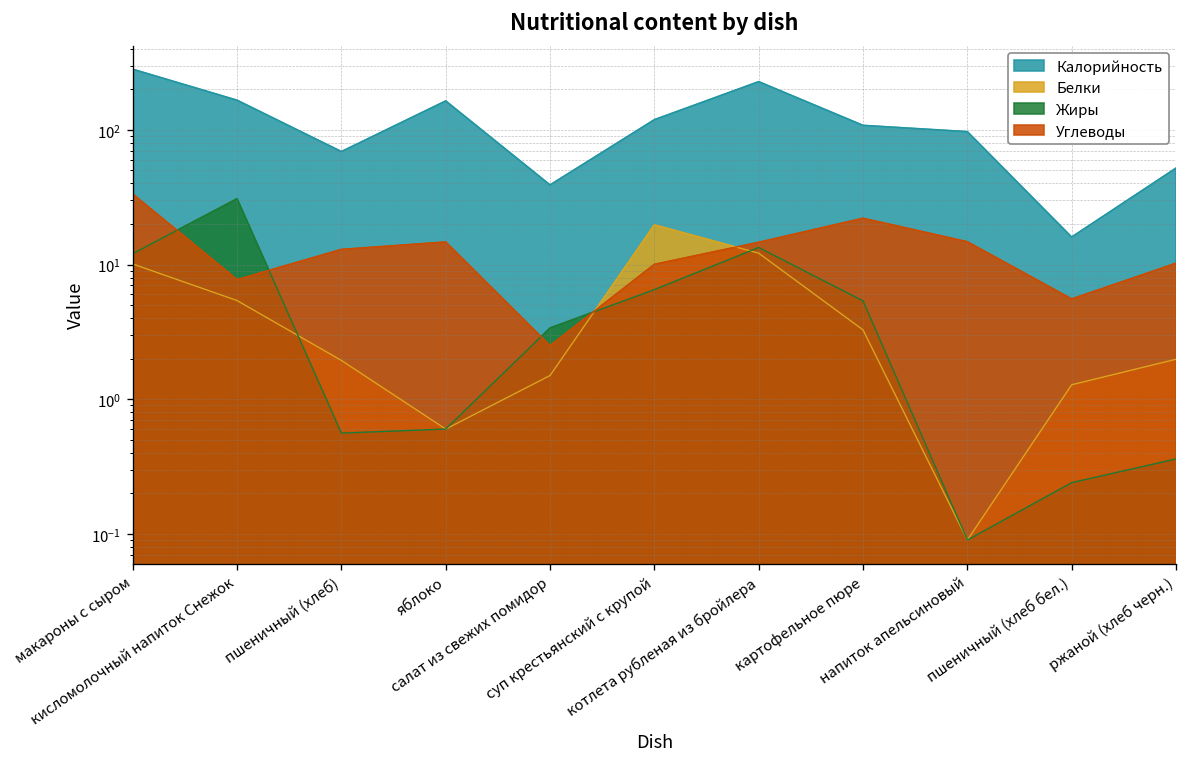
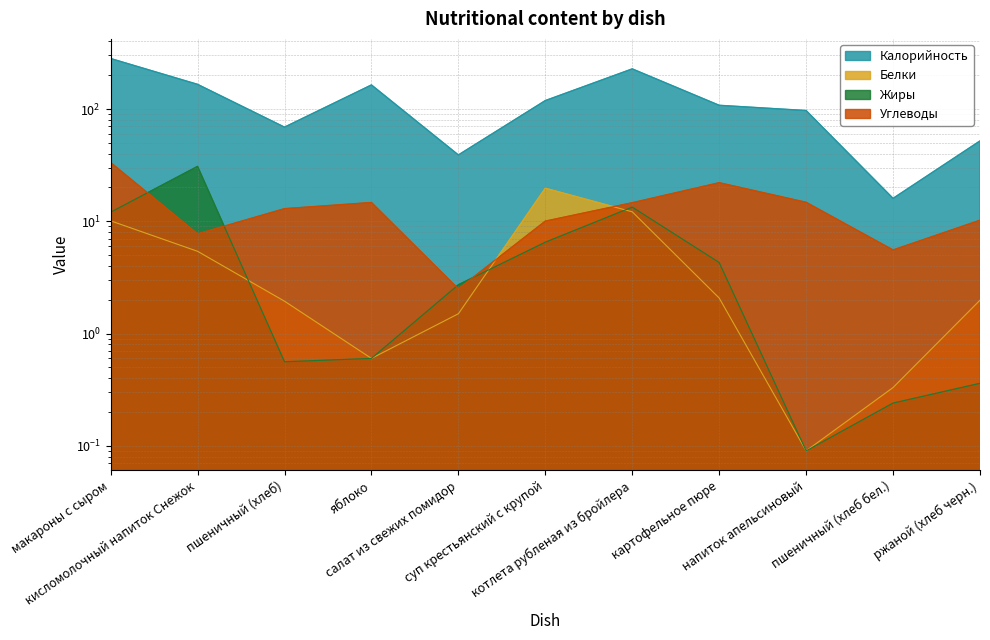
Жиры, салат из свежих помидор: 3.4 -> 2.7
Белки, картофельное пюре: 3.3 -> 2.1
Жиры, картофельное пюре: 5 -> 4.3
Белки, пшеничный (хлеб бел.): 1.3 -> 0.33
